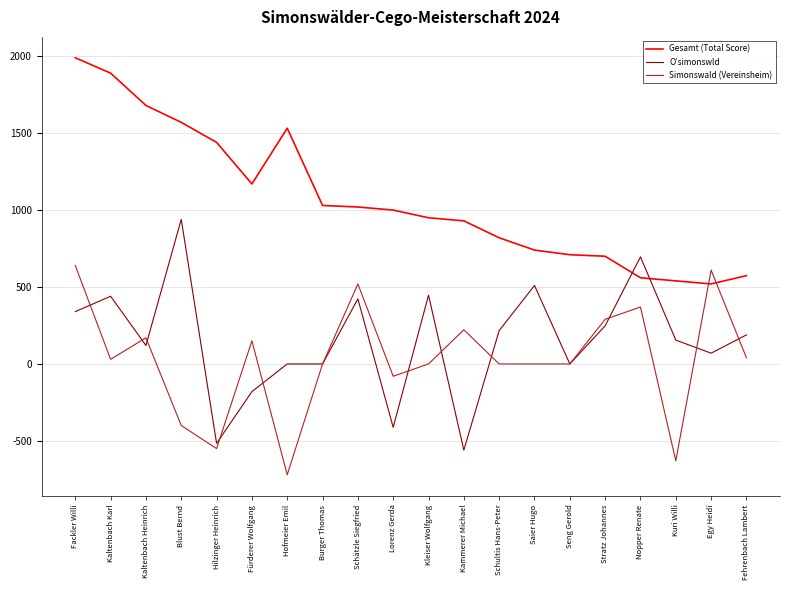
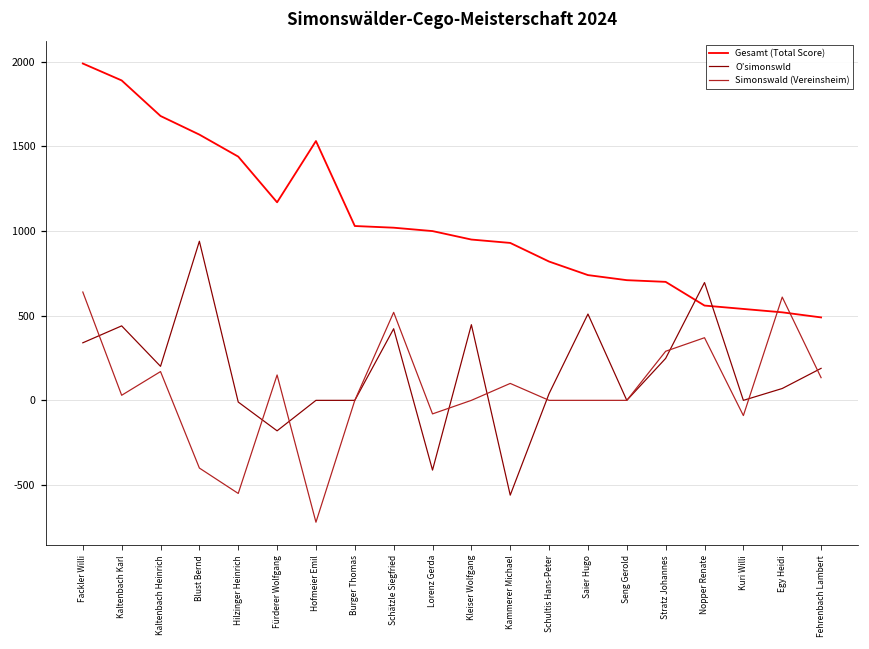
O’simonswld, Kaltenbach Heinrich: 120 -> 200
O’simonswld, Hilzinger Heinrich: -520 -> -10
Simonswald (Vereinsheim), Kammerer Michael: 220 -> 100
O’simonswld, Schultis Hans-Peter: 220 -> 40
O’simonswld, Kuri Willi: 160 -> 0
Simonswald (Vereinsheim), Kuri Willi: -630 -> -90
Gesamt (Total Score), Fehrenbach Lambert: 570 -> 490
Simonswald (Vereinsheim), Fehrenbach Lambert: 40 -> 130
